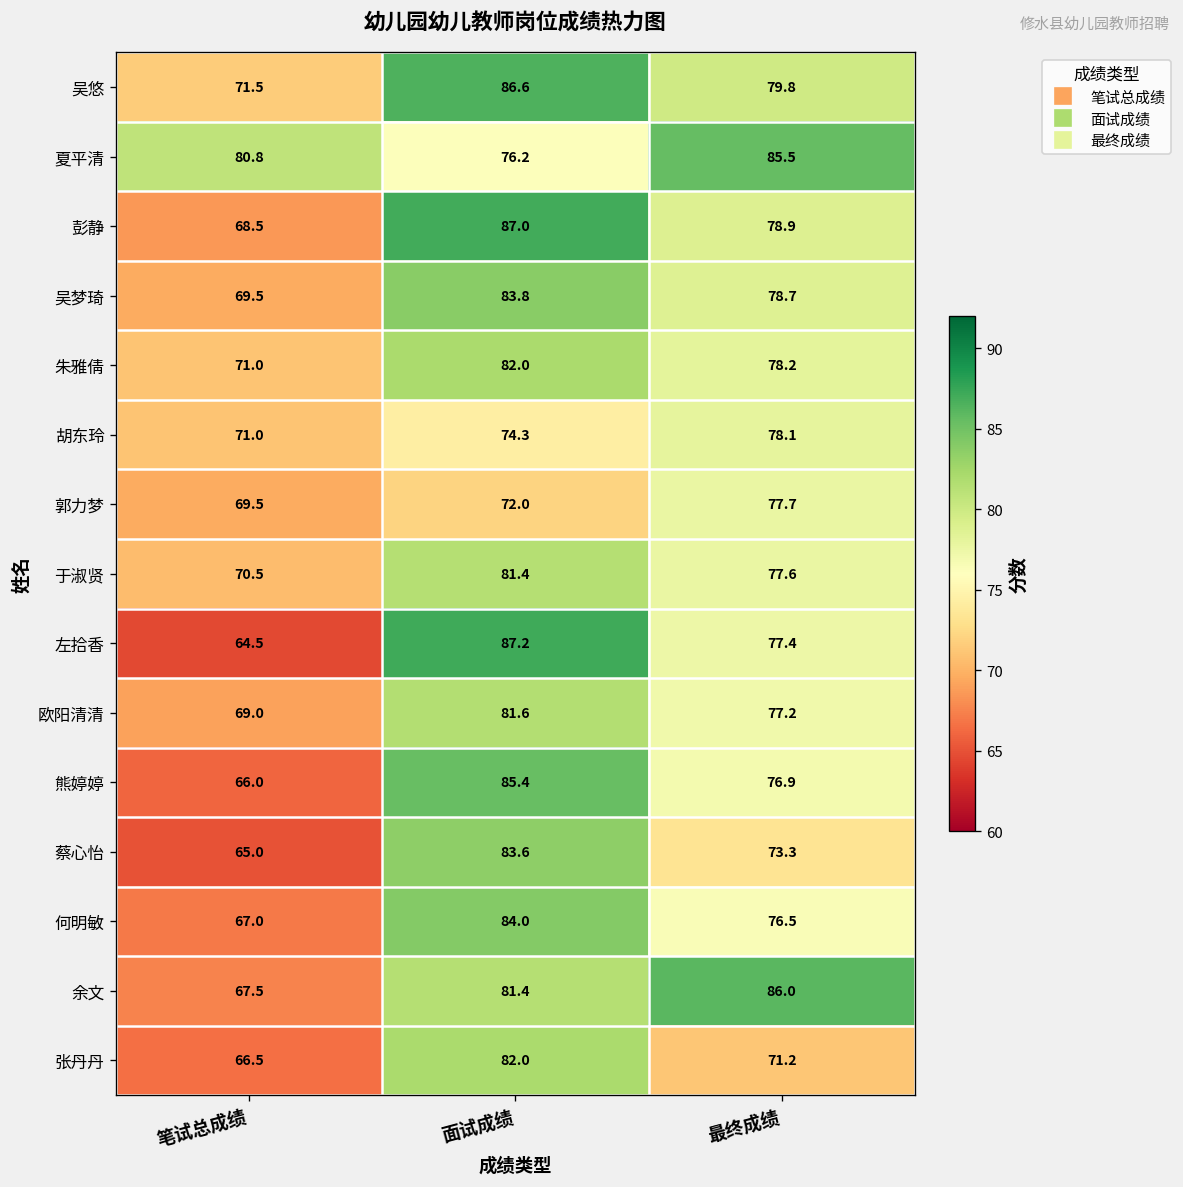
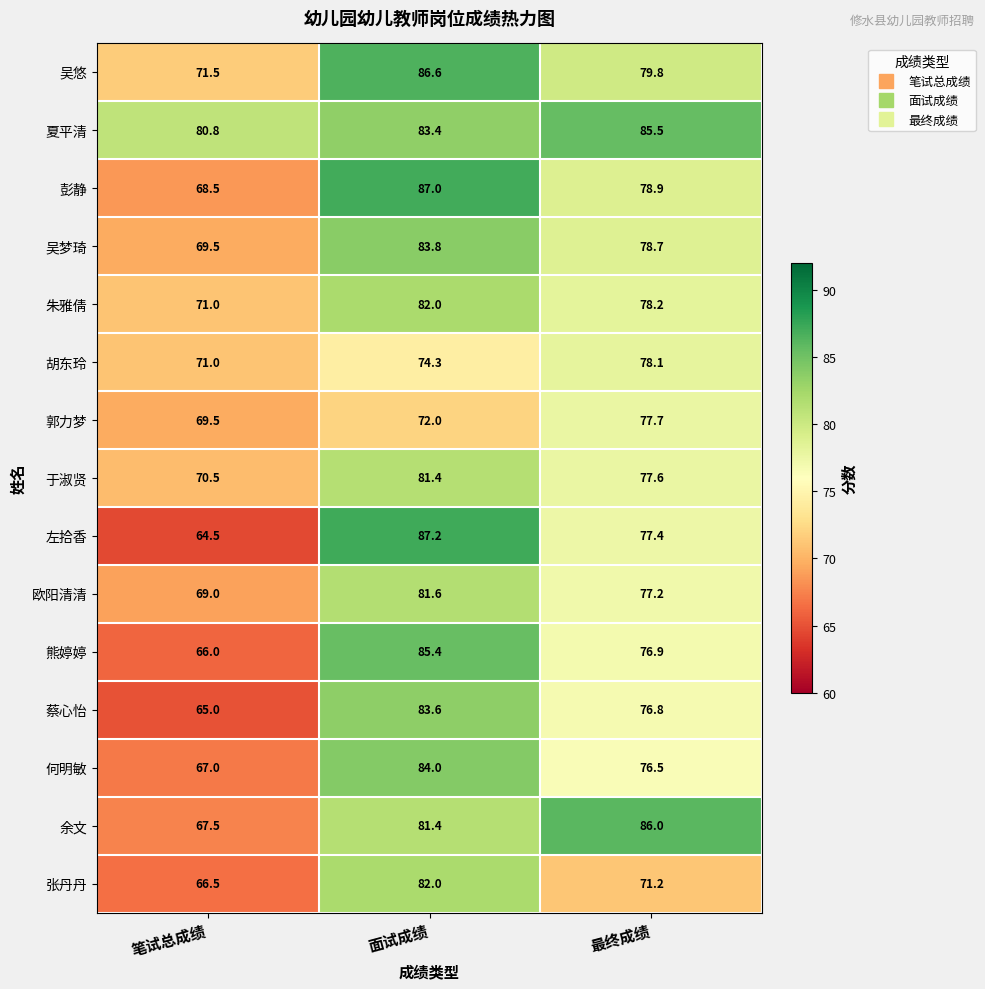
夏平清, 面试成绩: 76.2 -> 83.4
蔡心怡, 最终成绩: 73.3 -> 76.8
